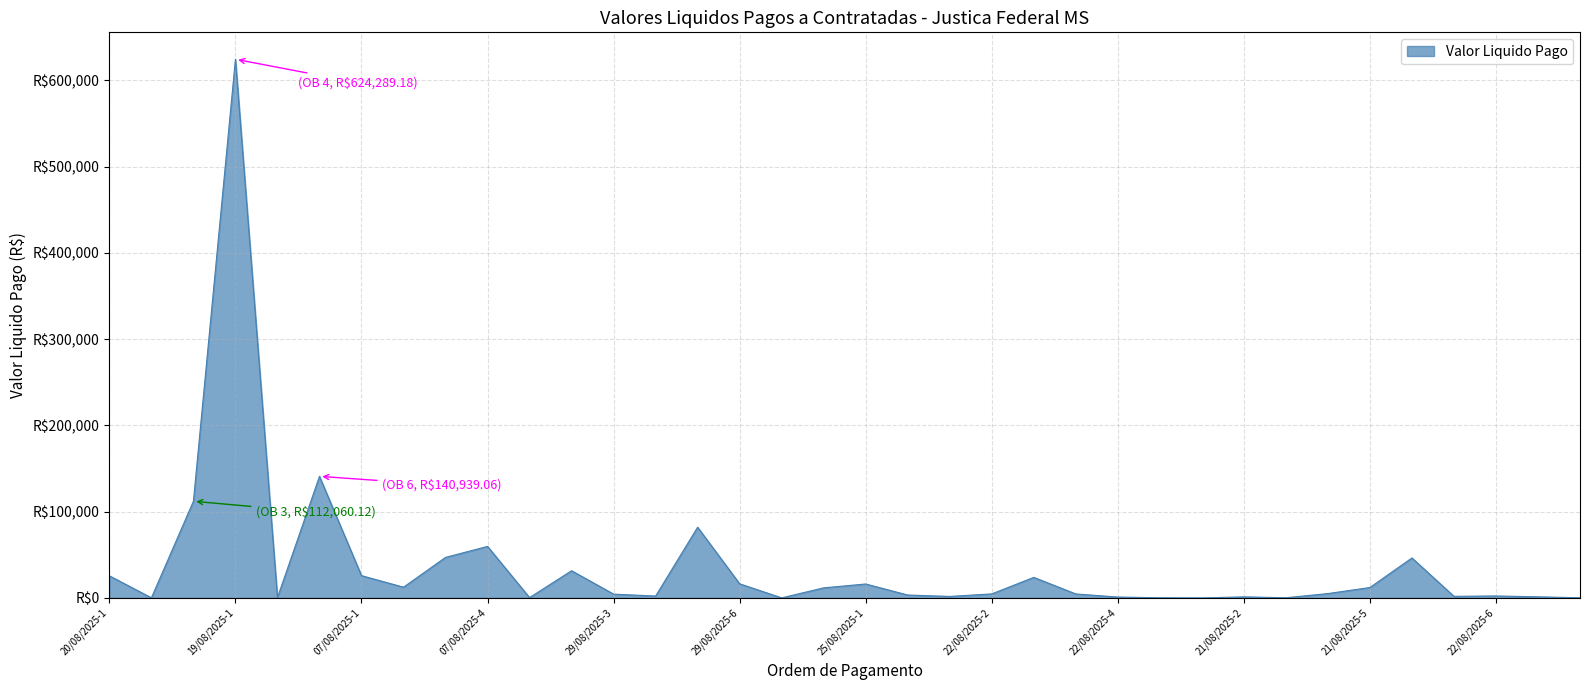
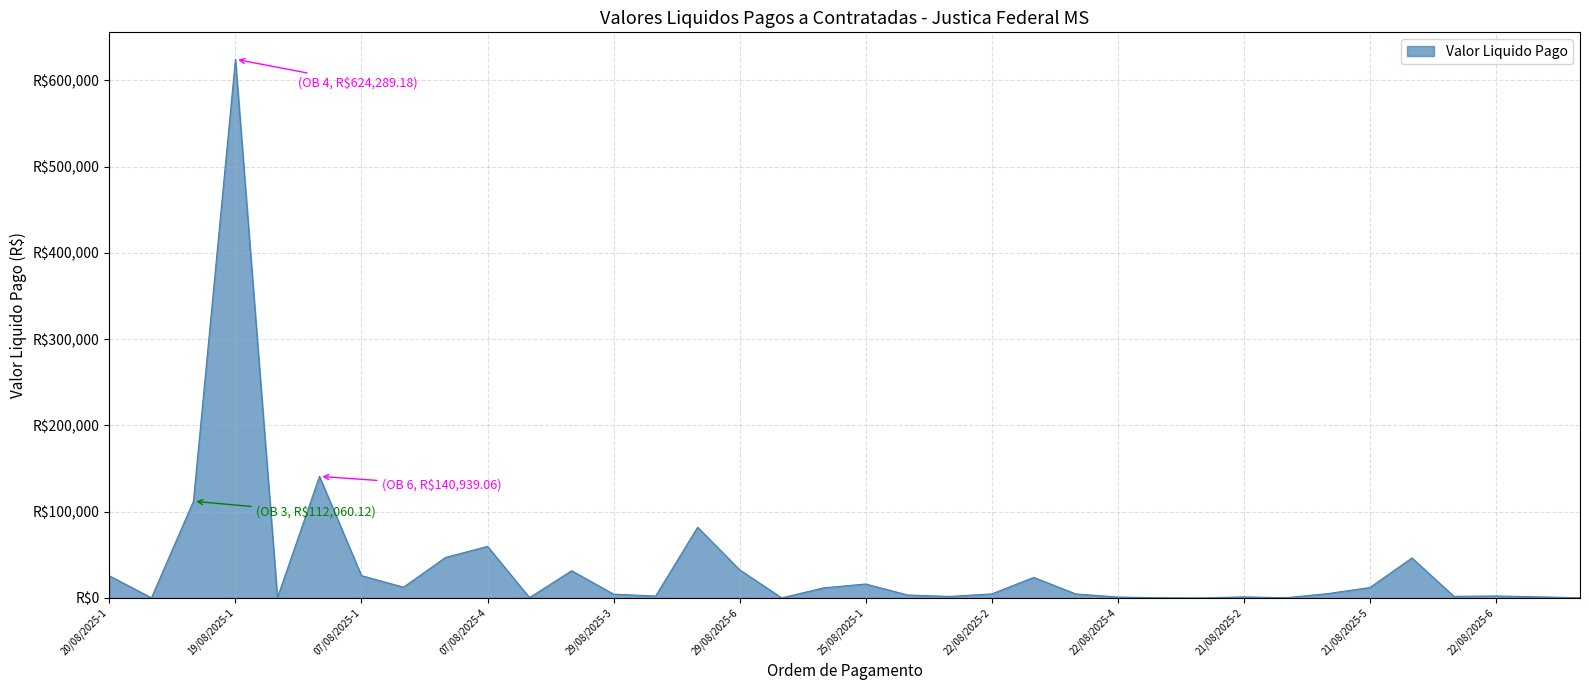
29/08/2025-6: R$20,000 -> R$30,000
